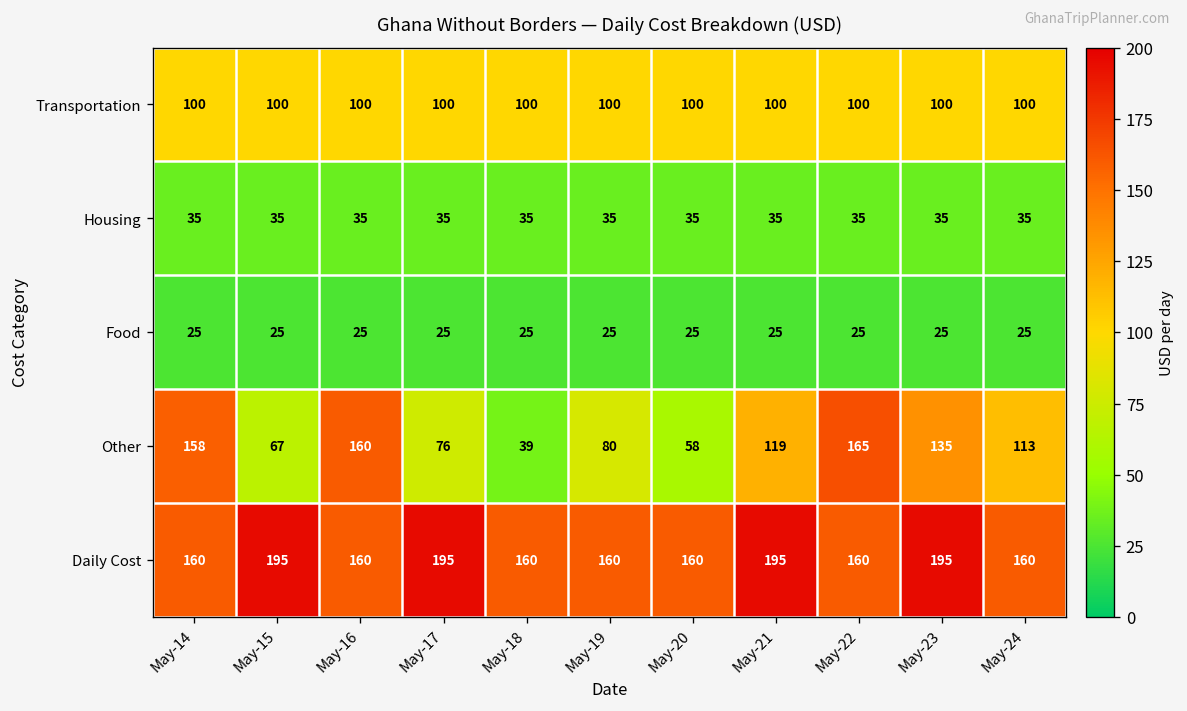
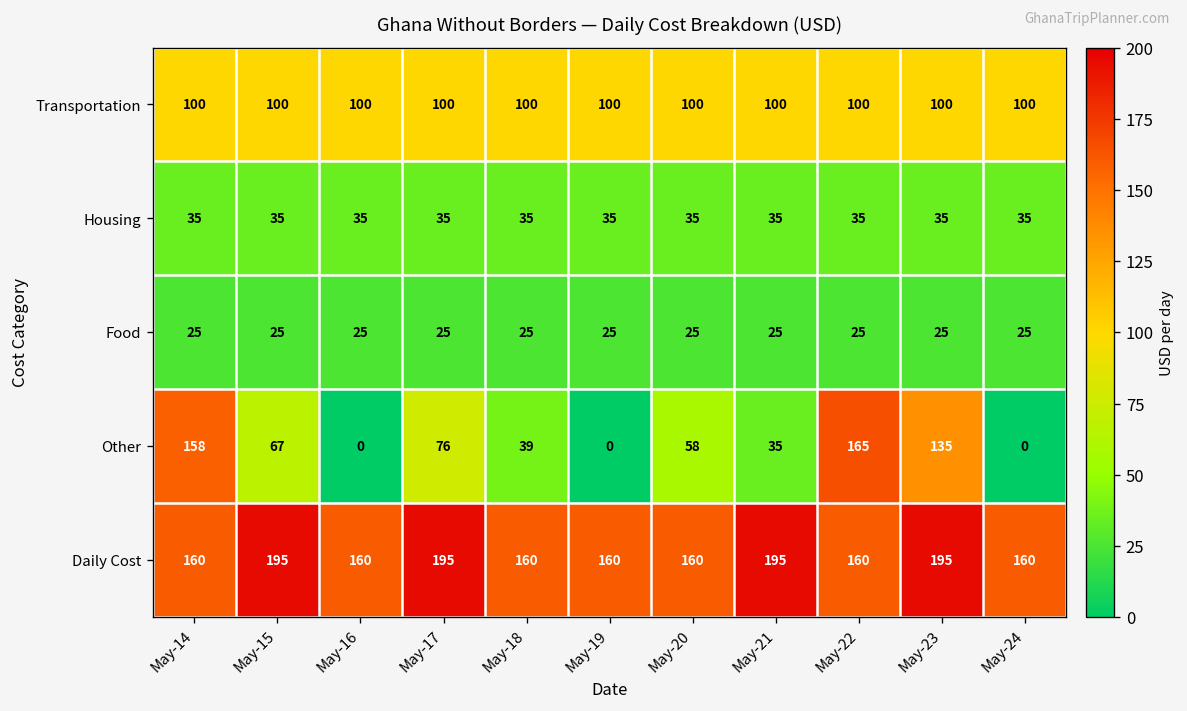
Other, May-16: 160 -> 0
Other, May-19: 80 -> 0
Other, May-21: 119 -> 35
Other, May-24: 113 -> 0
